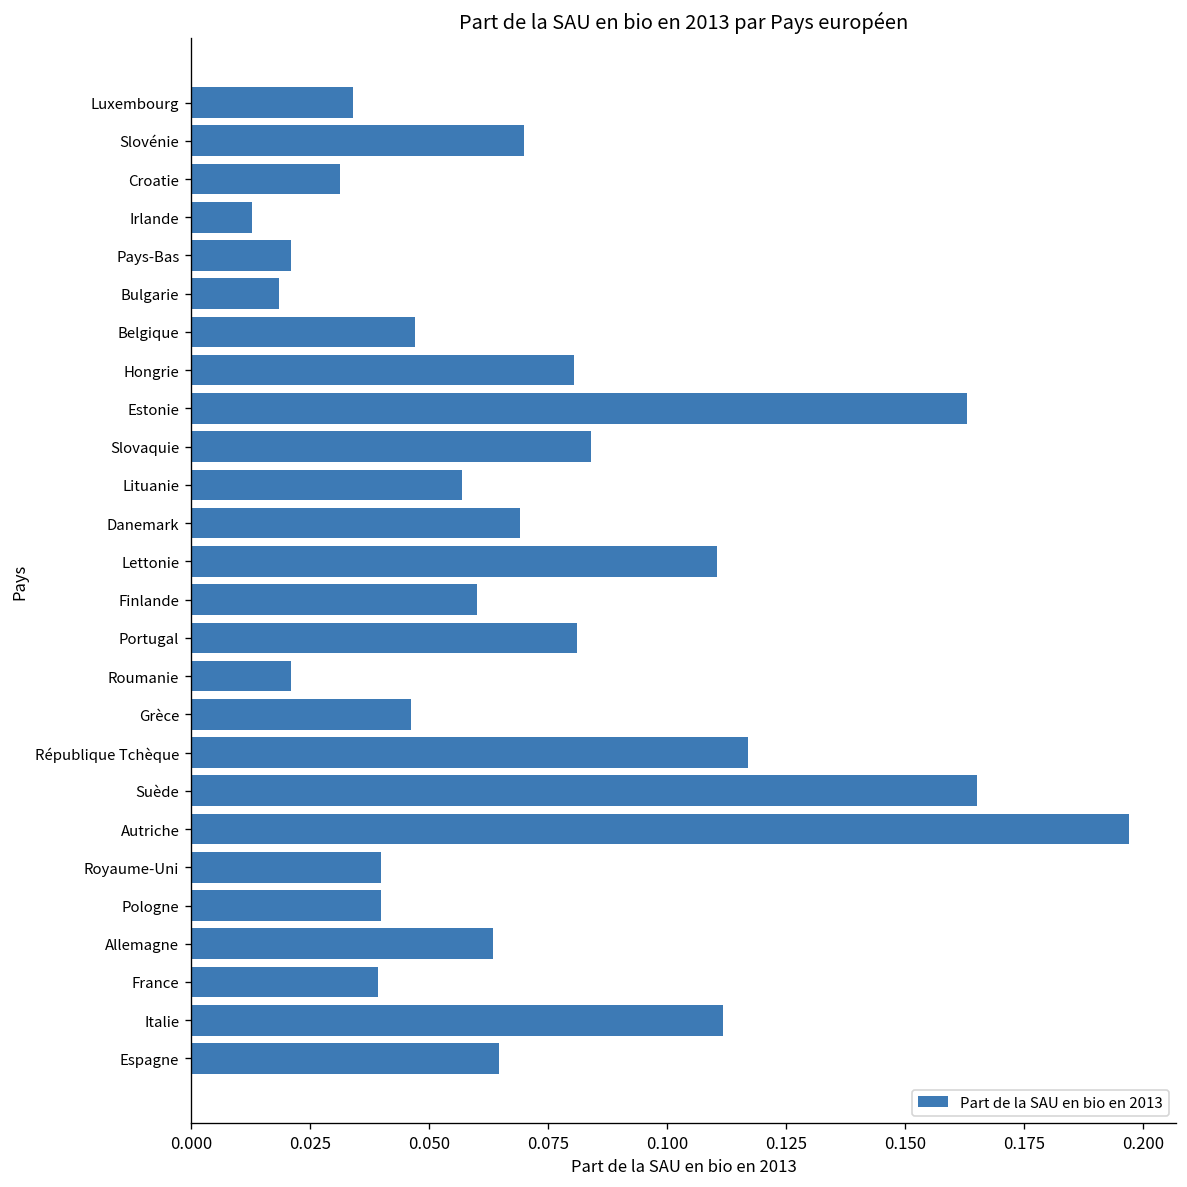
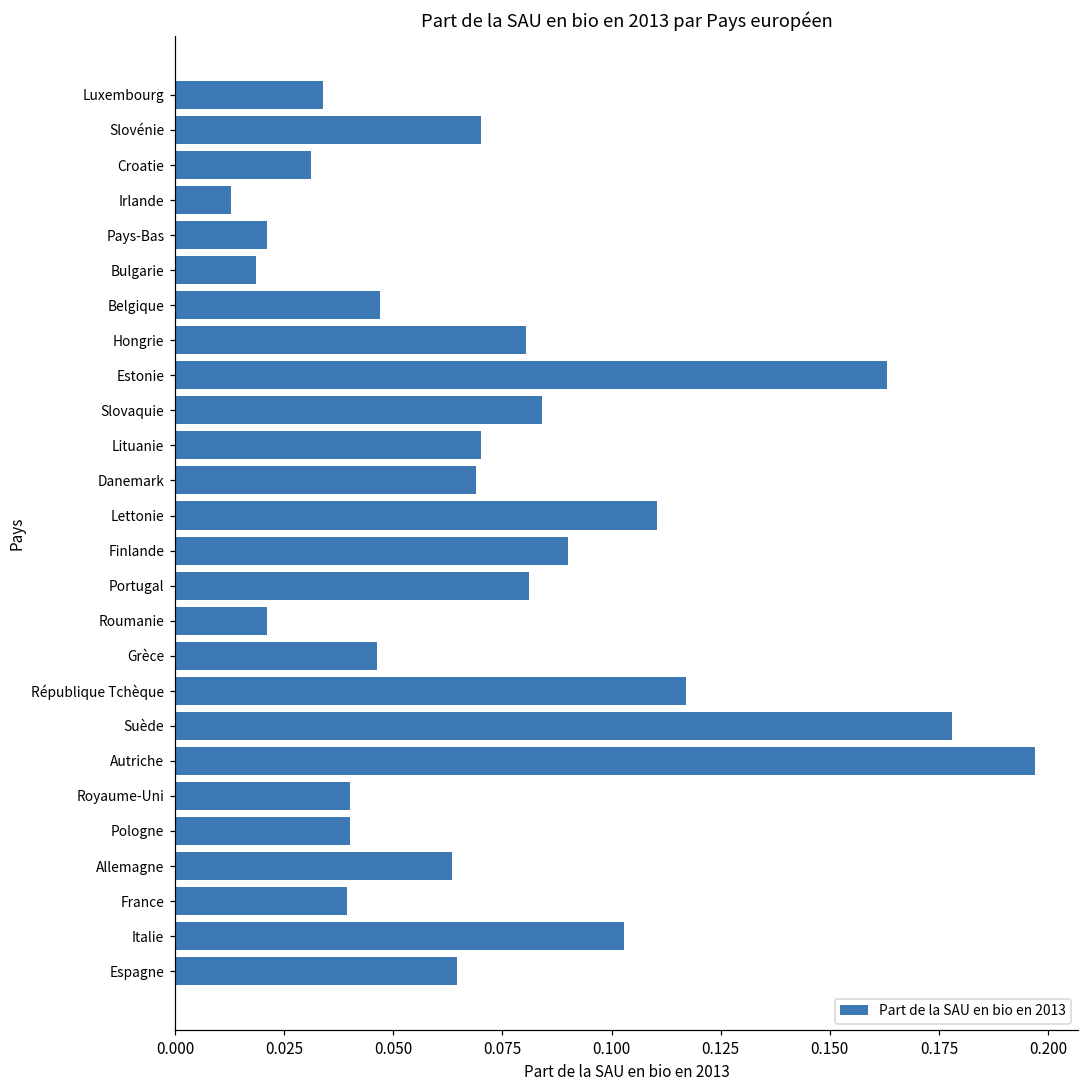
Lituanie: 0.057 -> 0.070
Finlande: 0.06 -> 0.09
Suède: 0.165 -> 0.178
Italie: 0.112 -> 0.103
